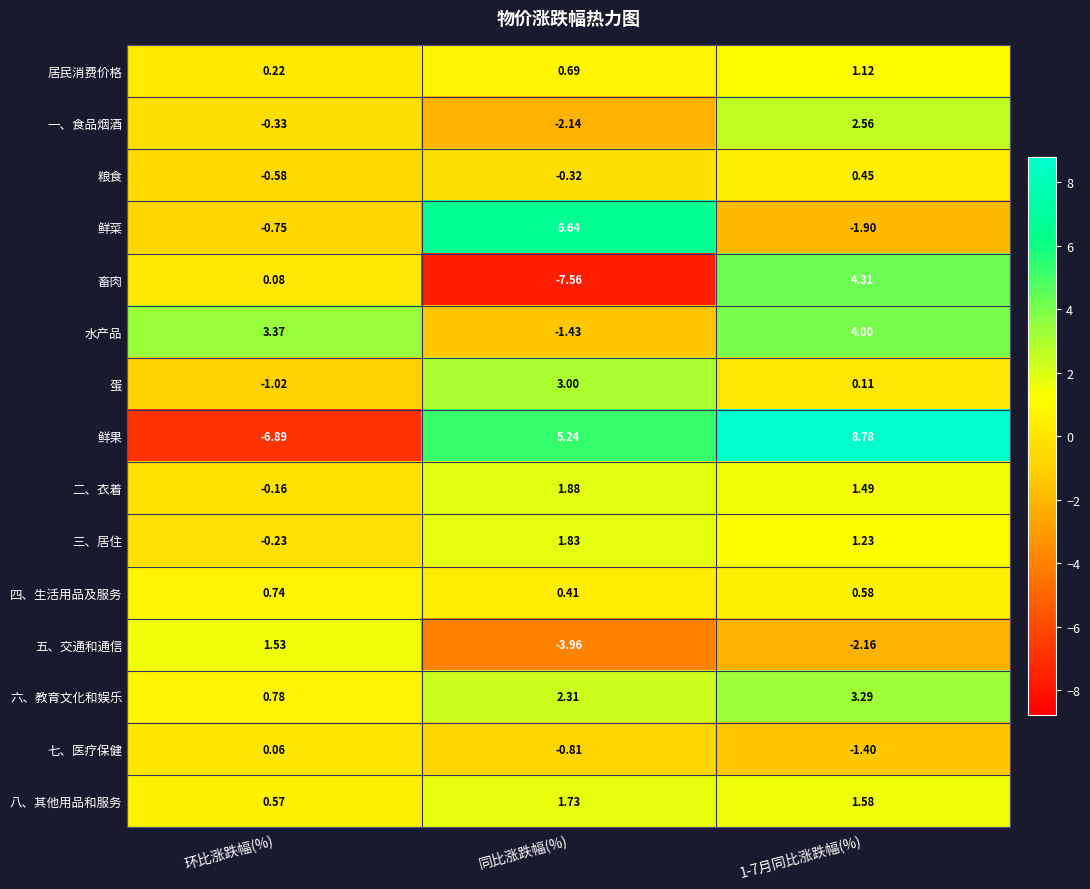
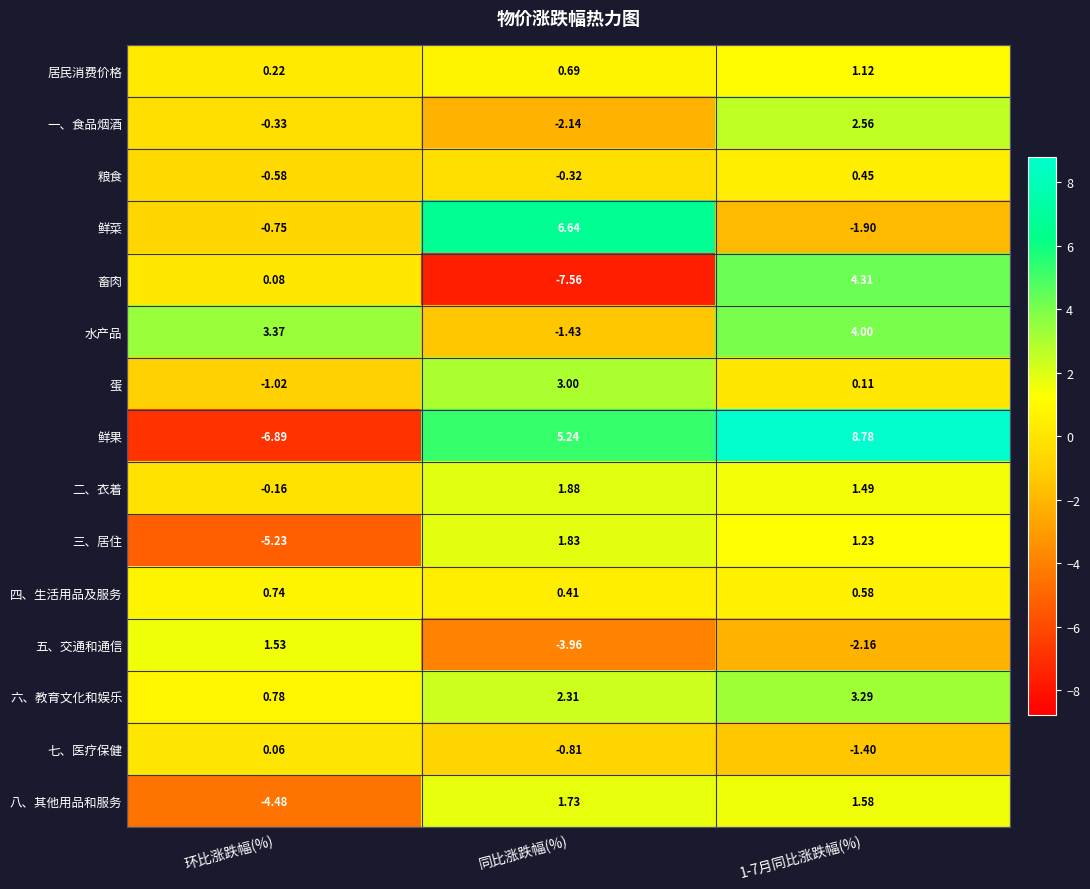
三、居住, 环比涨跌幅(%): -0.23 -> -5.23
八、其他用品和服务, 环比涨跌幅(%): 0.57 -> -4.48
